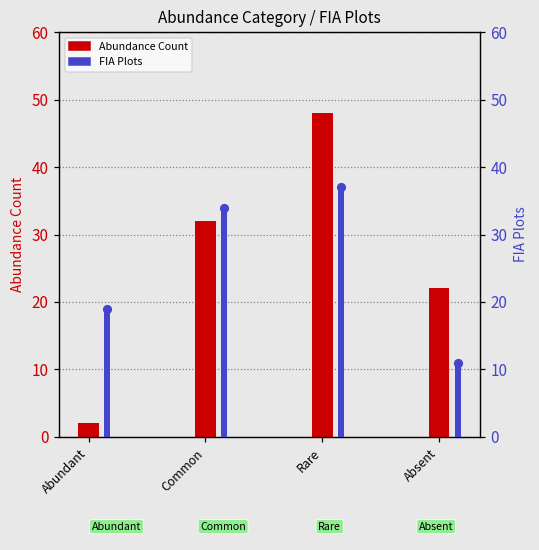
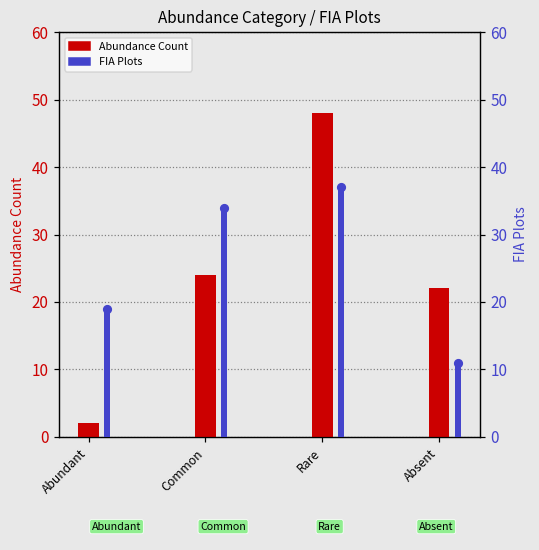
Abundance Count, Common: 32 -> 24
